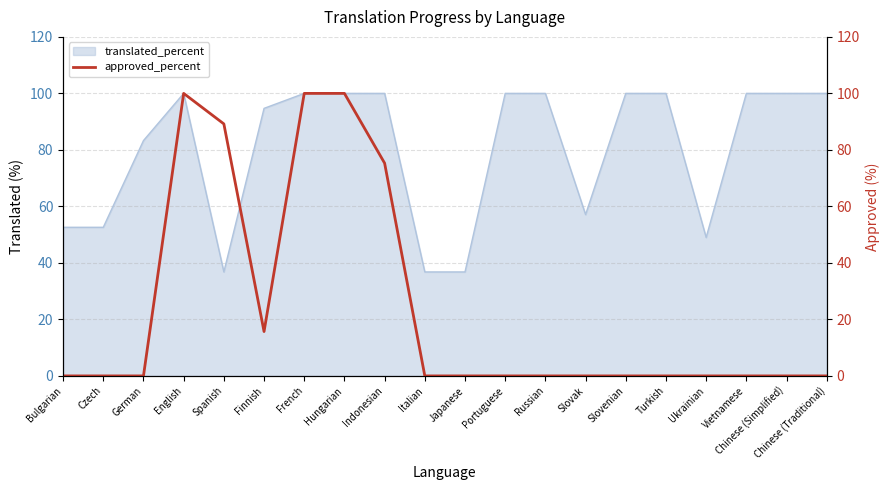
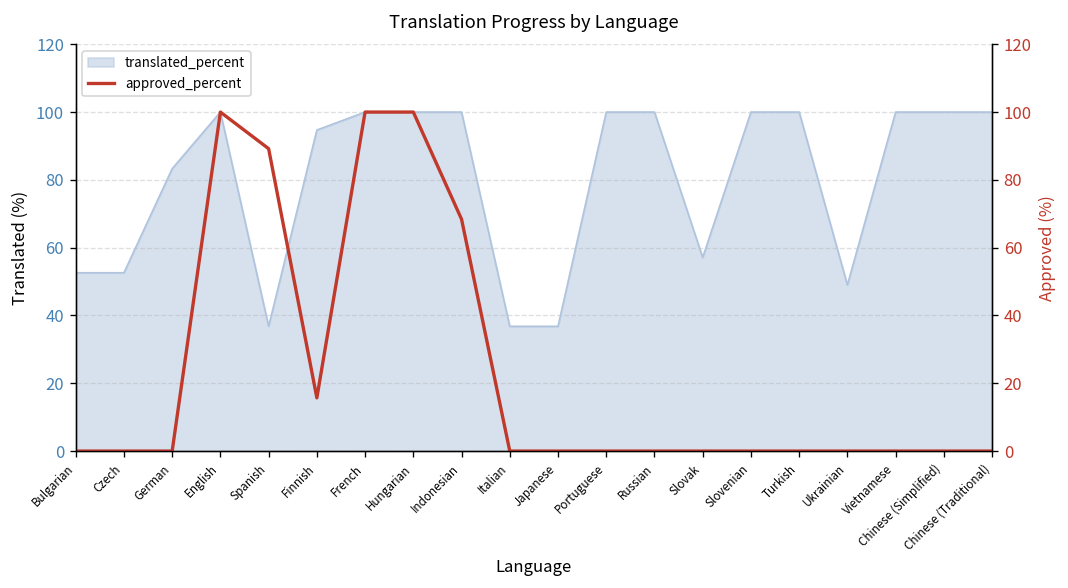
approved_percent, Indonesian: 75 -> 68
